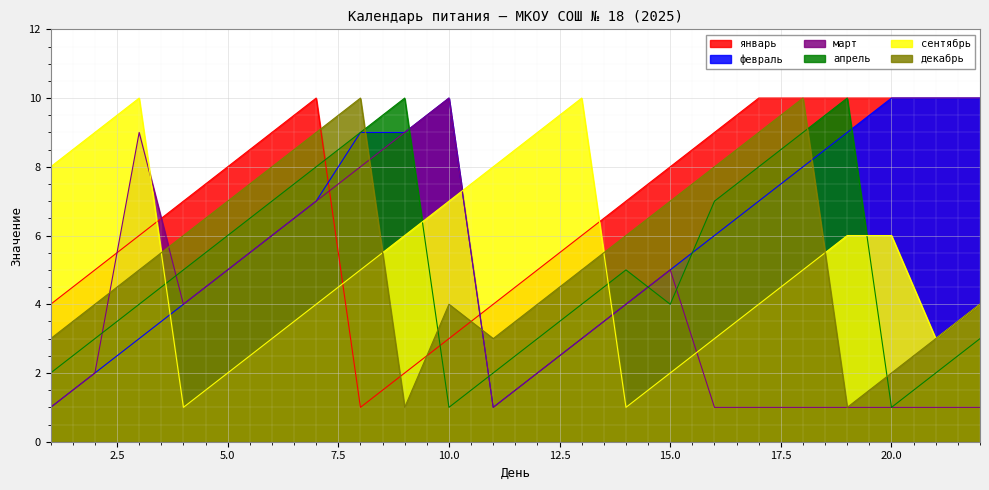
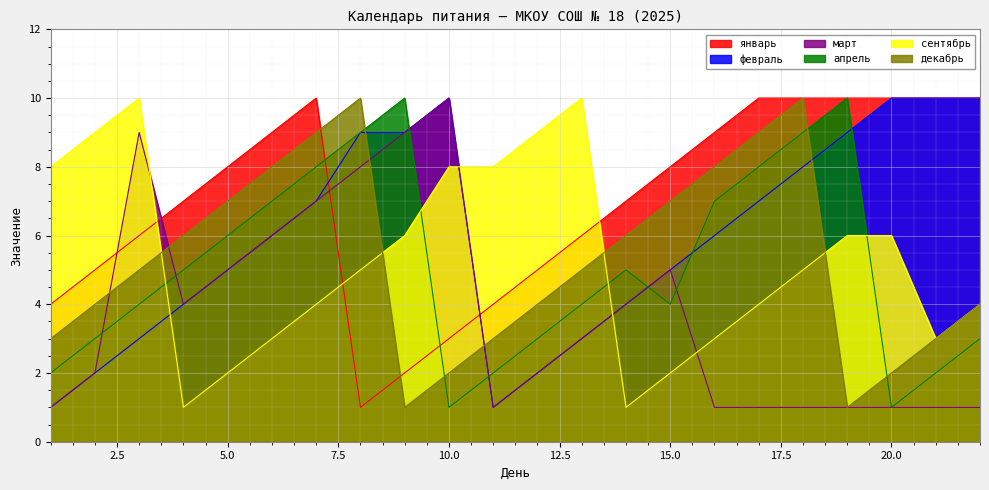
сентябрь, 10.0: 7 -> 8
декабрь, 10.0: 4 -> 2
